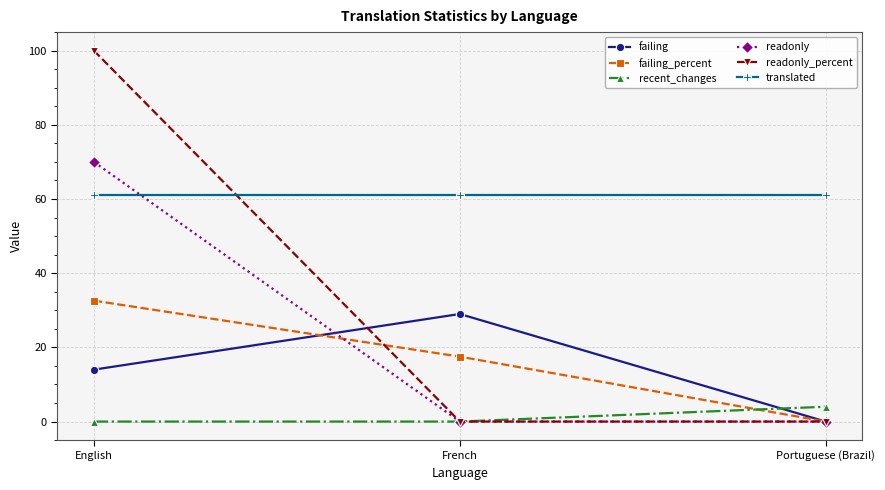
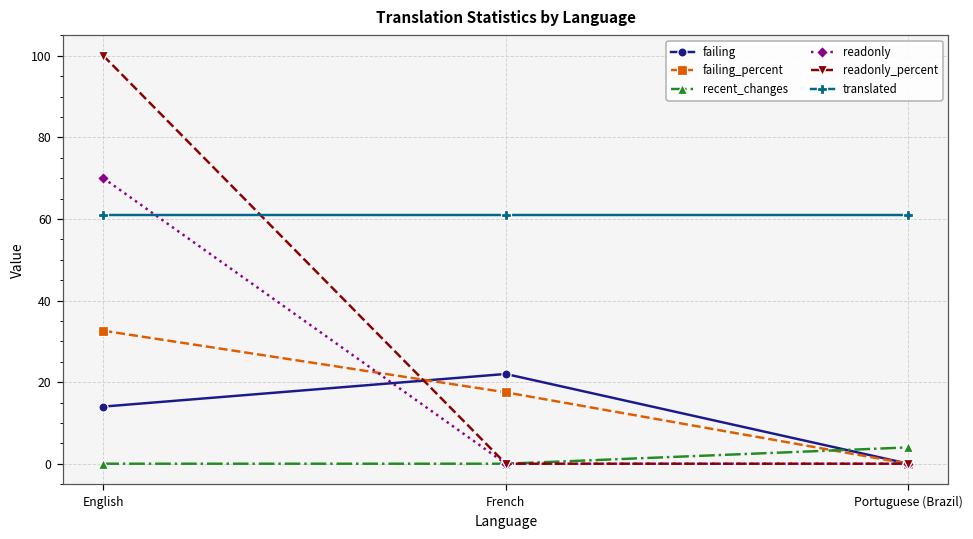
failing, French: 29 -> 22
